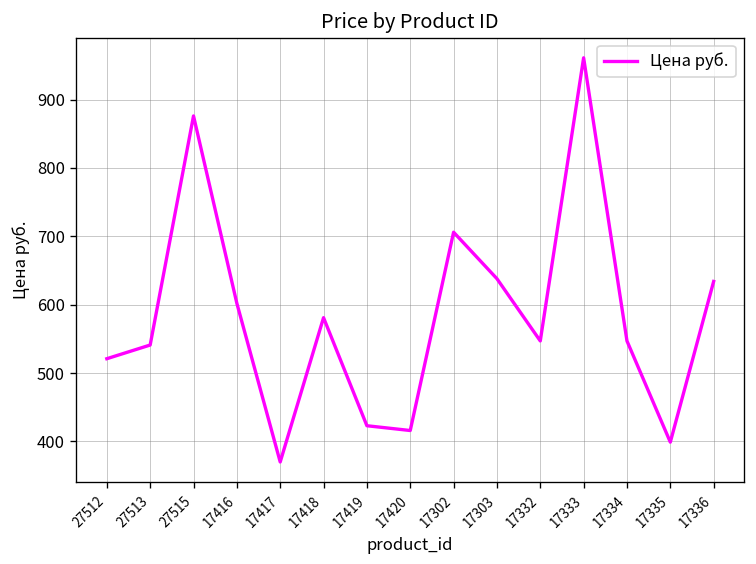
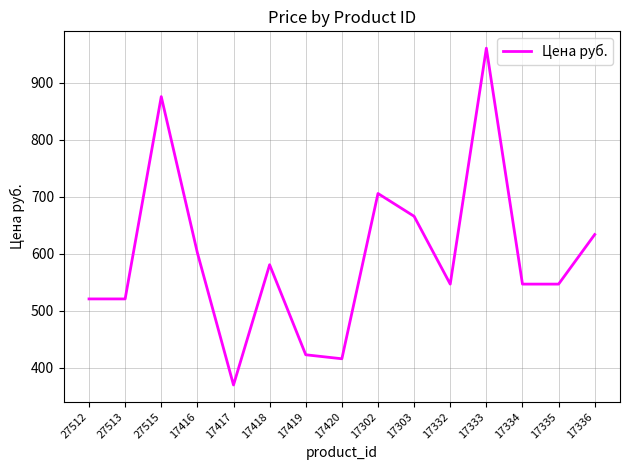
27513: 540 -> 520
17303: 640 -> 670
17335: 400 -> 550
